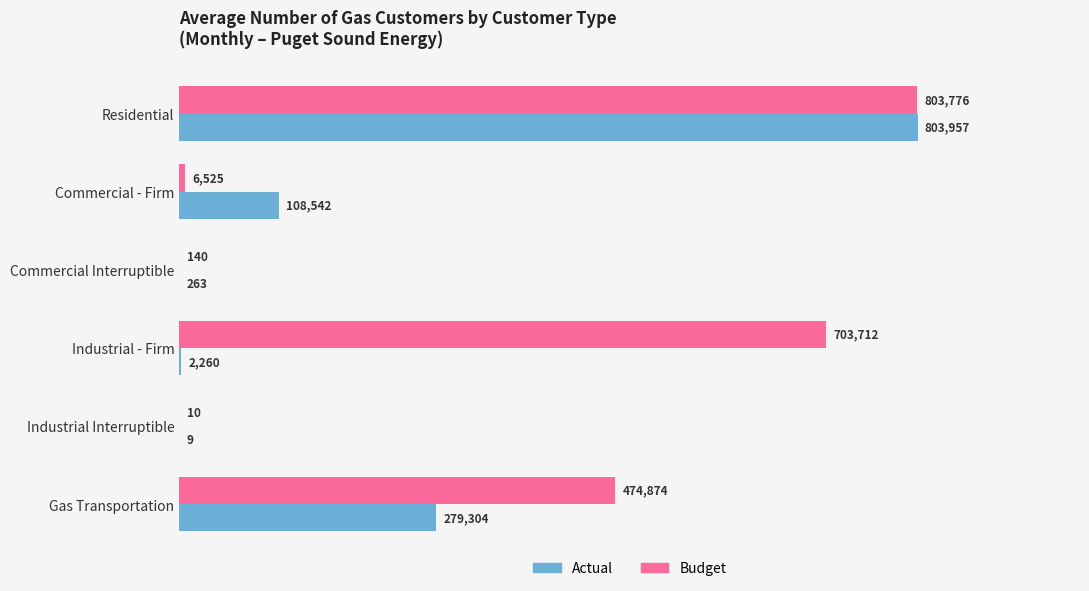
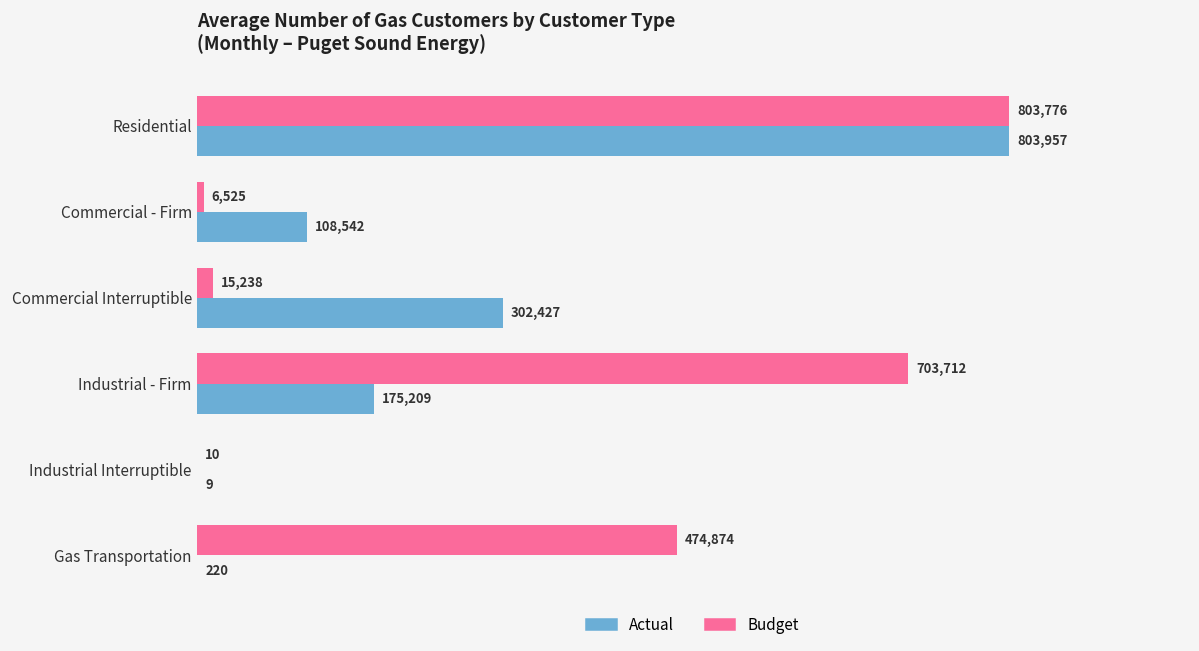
Budget, Commercial Interruptible: 140 -> 15,238
Actual, Commercial Interruptible: 263 -> 302,427
Actual, Industrial - Firm: 2,260 -> 175,209
Actual, Gas Transportation: 279,304 -> 220
